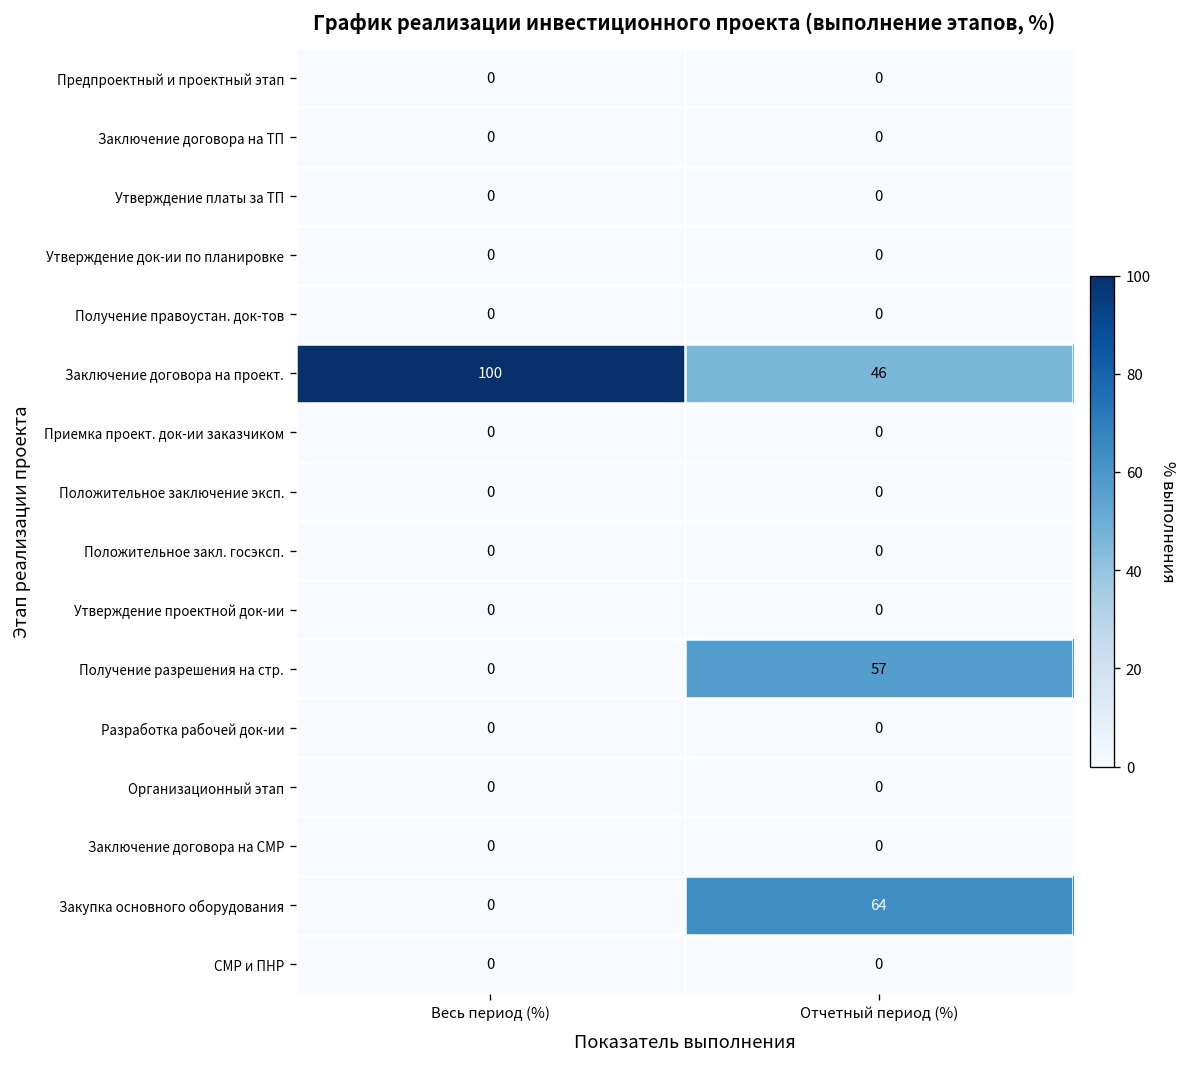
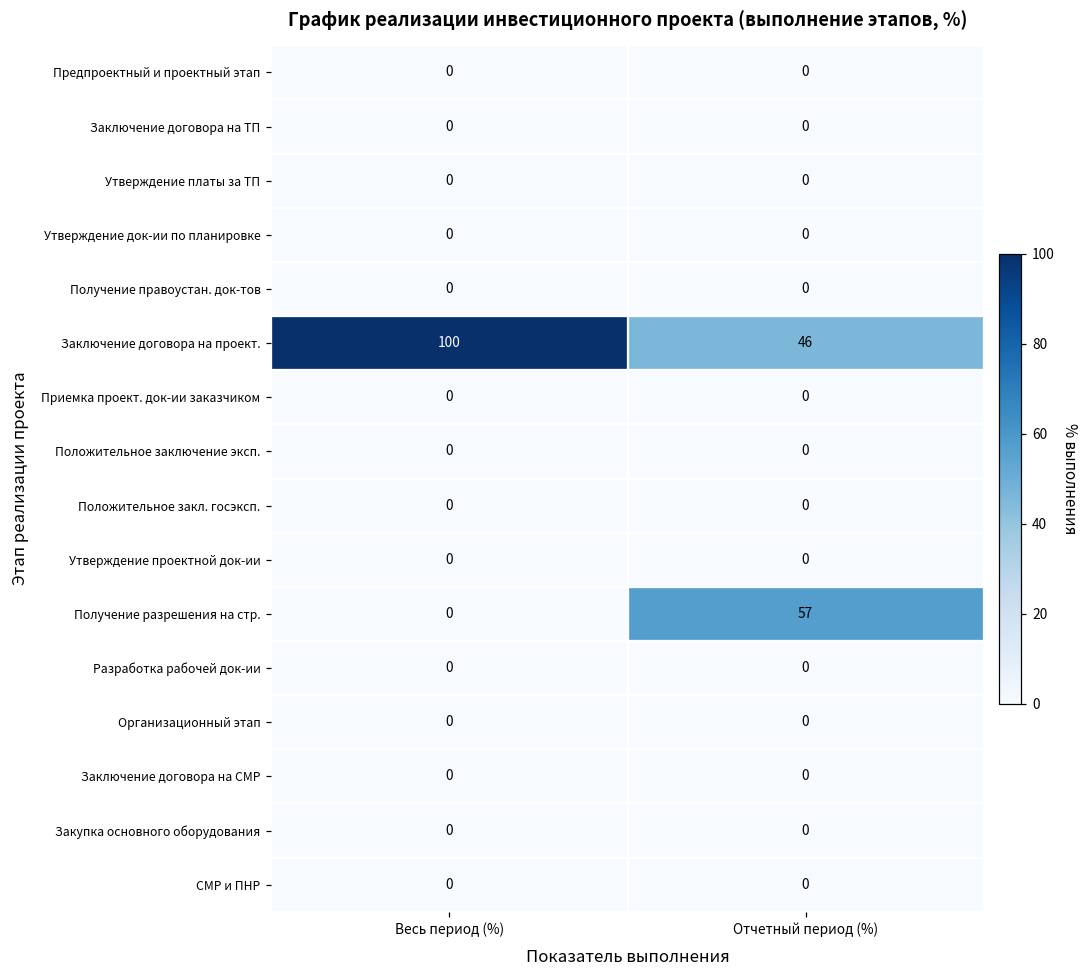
Закупка основного оборудования, Отчетный период (%): 64 -> 0
